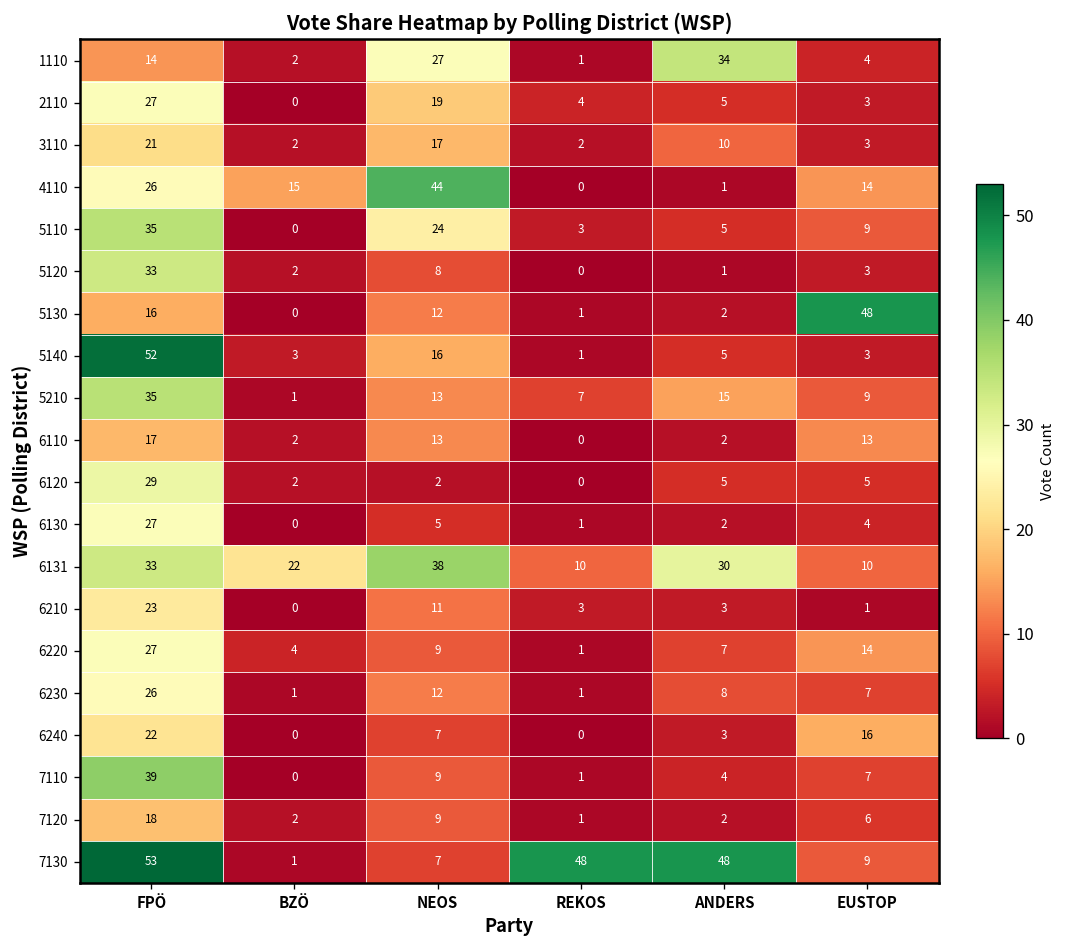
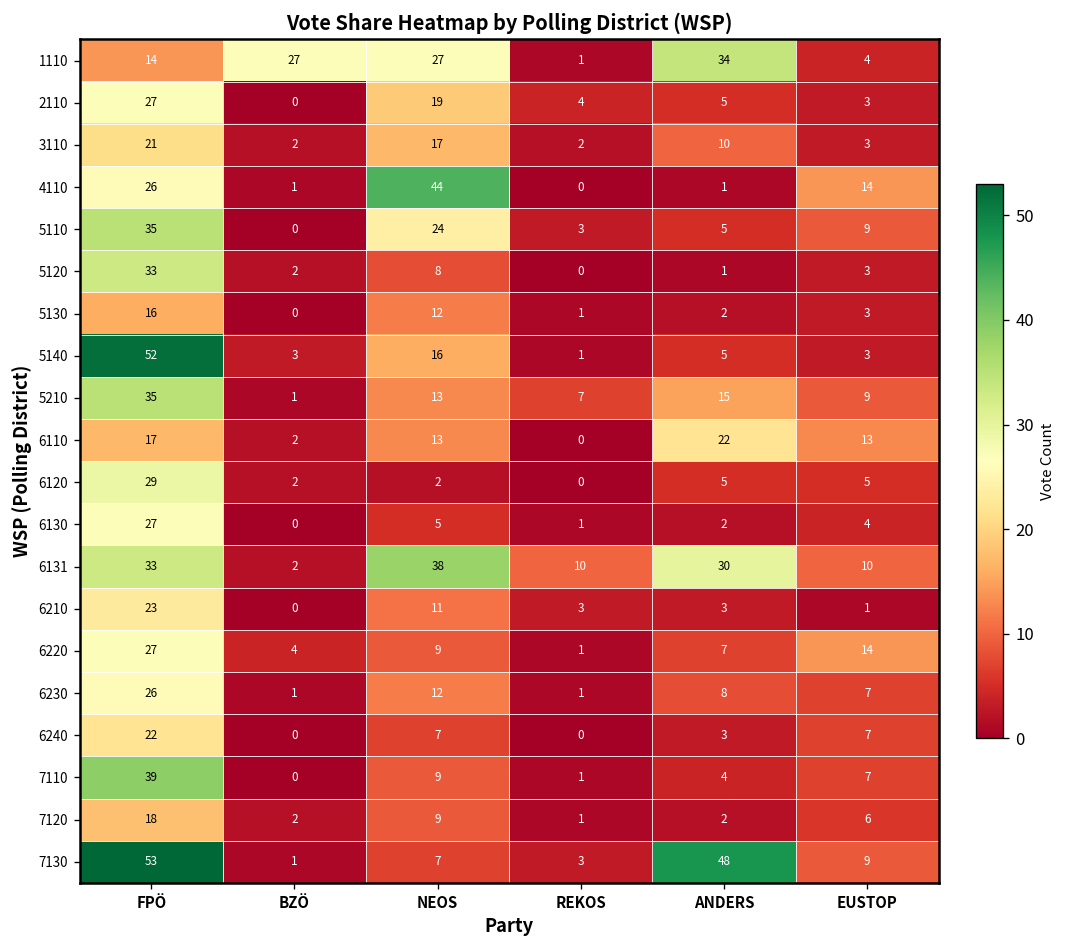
1110, BZÖ: 2 -> 27
4110, BZÖ: 15 -> 1
5130, EUSTOP: 48 -> 3
6110, ANDERS: 2 -> 22
6131, BZÖ: 22 -> 2
6240, EUSTOP: 16 -> 7
7130, REKOS: 48 -> 3
